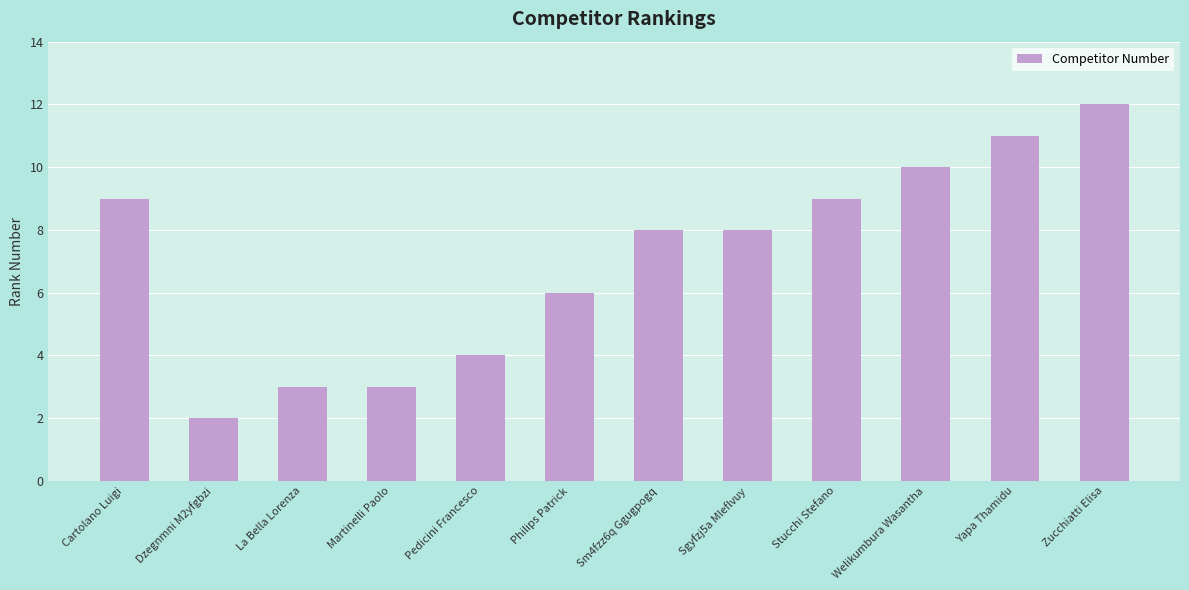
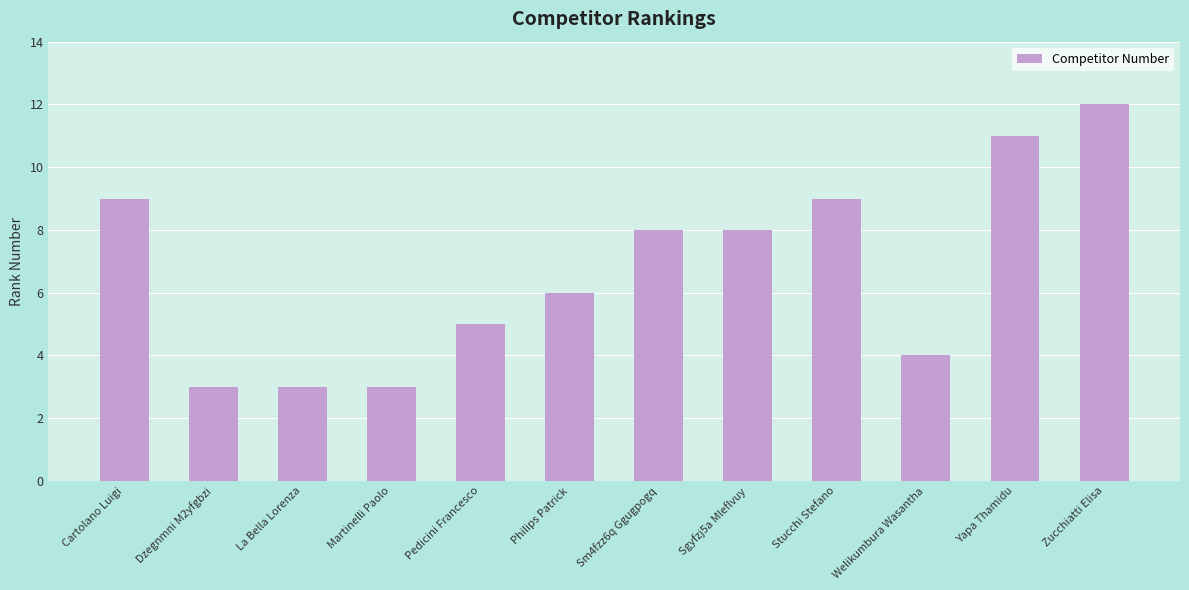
Dzegnmni M2yfgbzi: 2 -> 3
Pedicini Francesco: 4 -> 5
Welikumbura Wasantha: 10 -> 4
